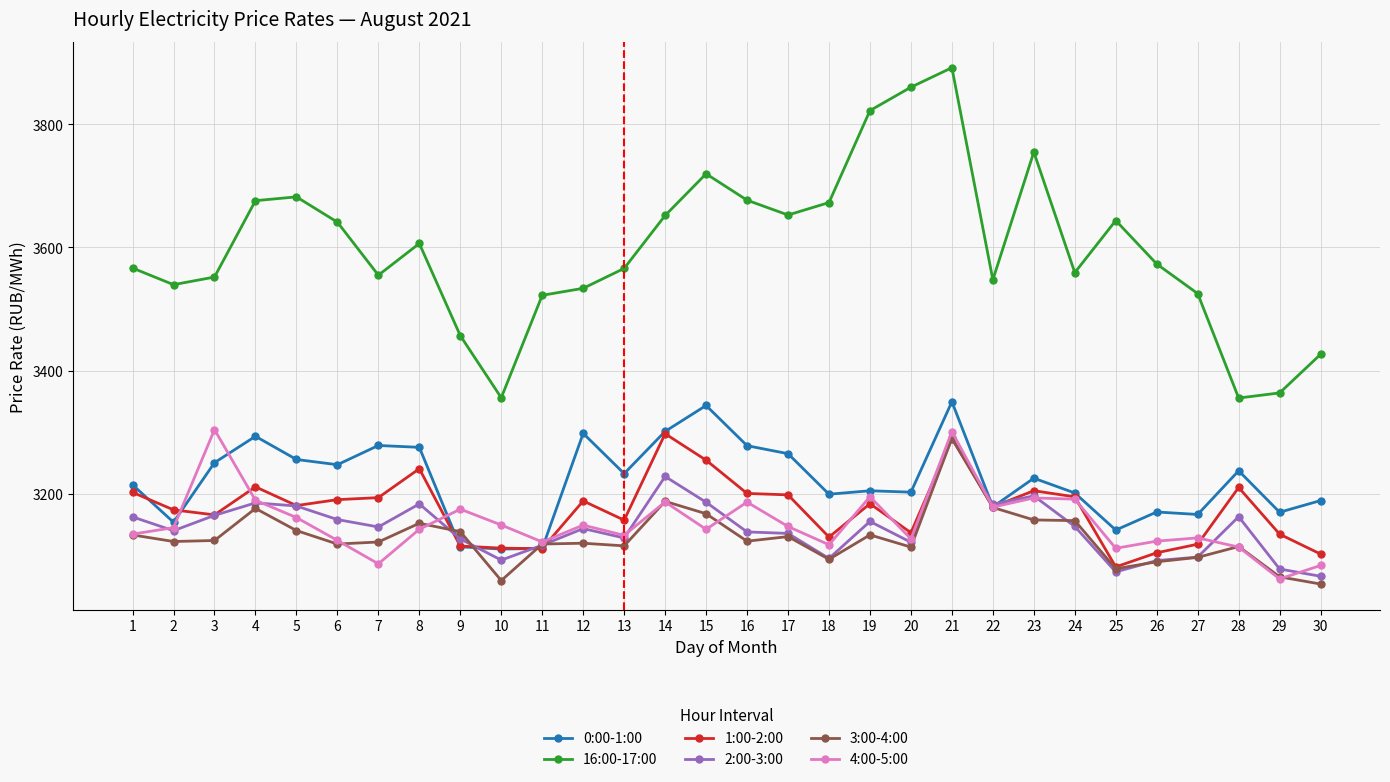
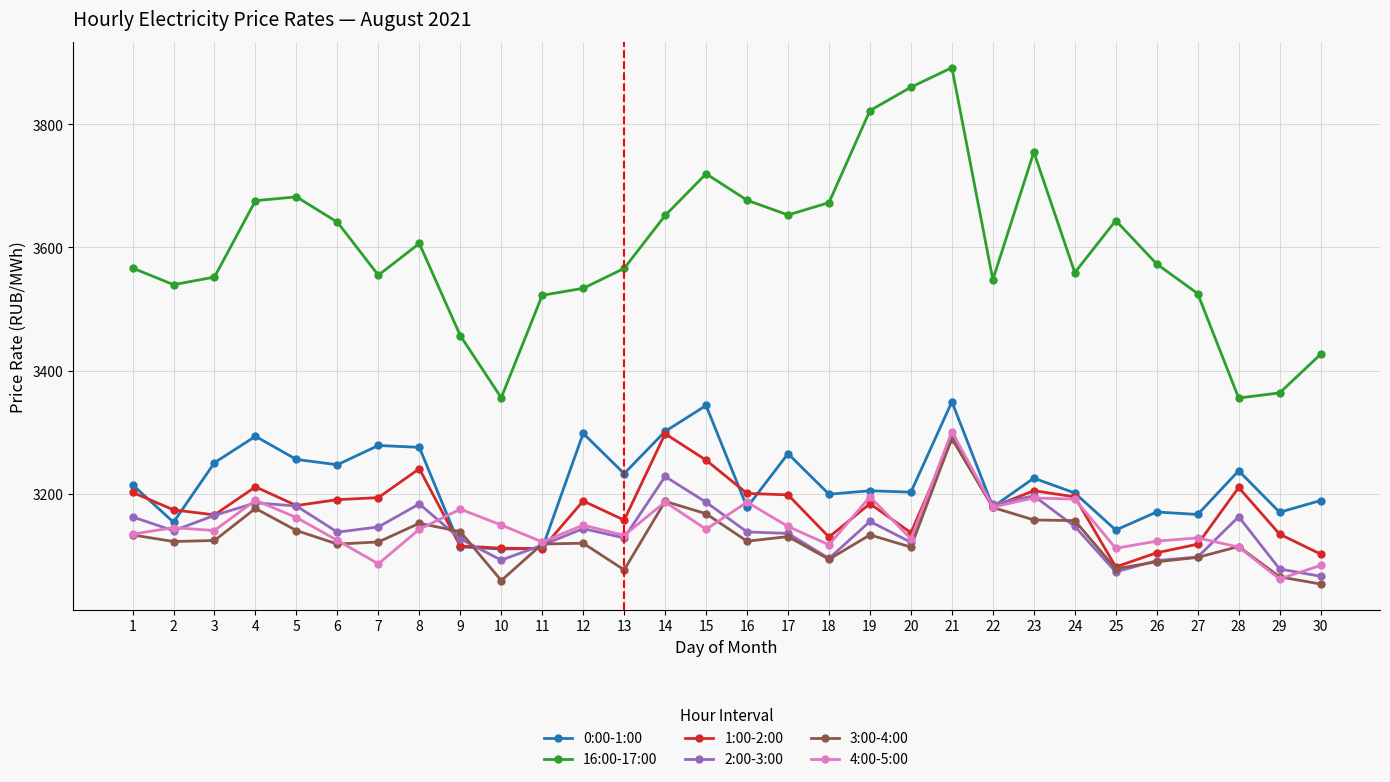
4:00-5:00, 3: 3300 -> 3140
2:00-3:00, 6: 3160 -> 3140
3:00-4:00, 13: 3120 -> 3080
0:00-1:00, 16: 3280 -> 3180
